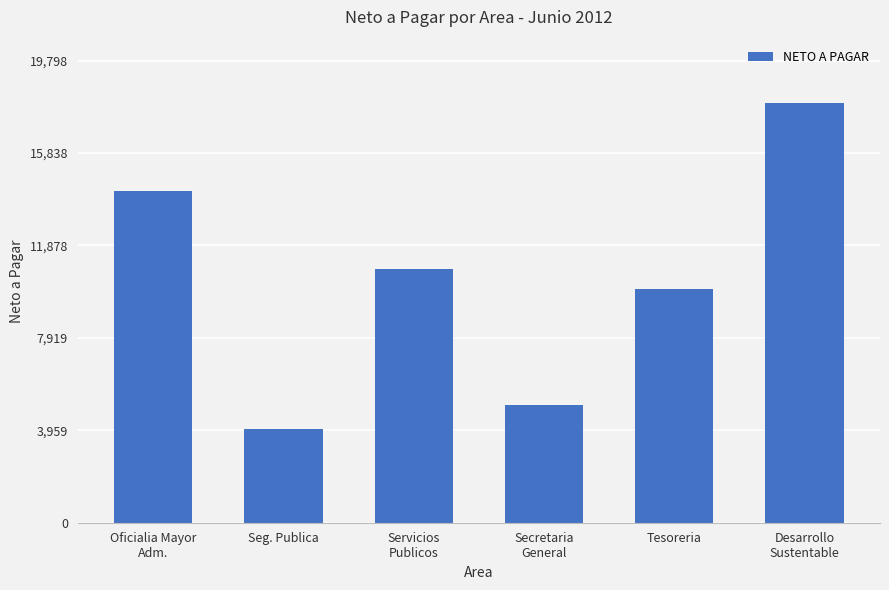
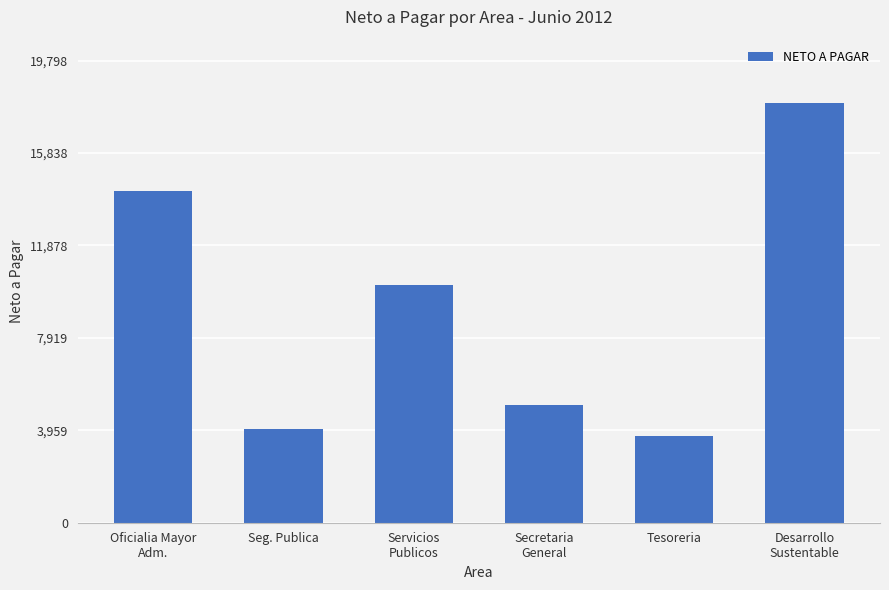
Servicios Publicos: 10,900 -> 10,200
Tesoreria: 10,000 -> 3,700
